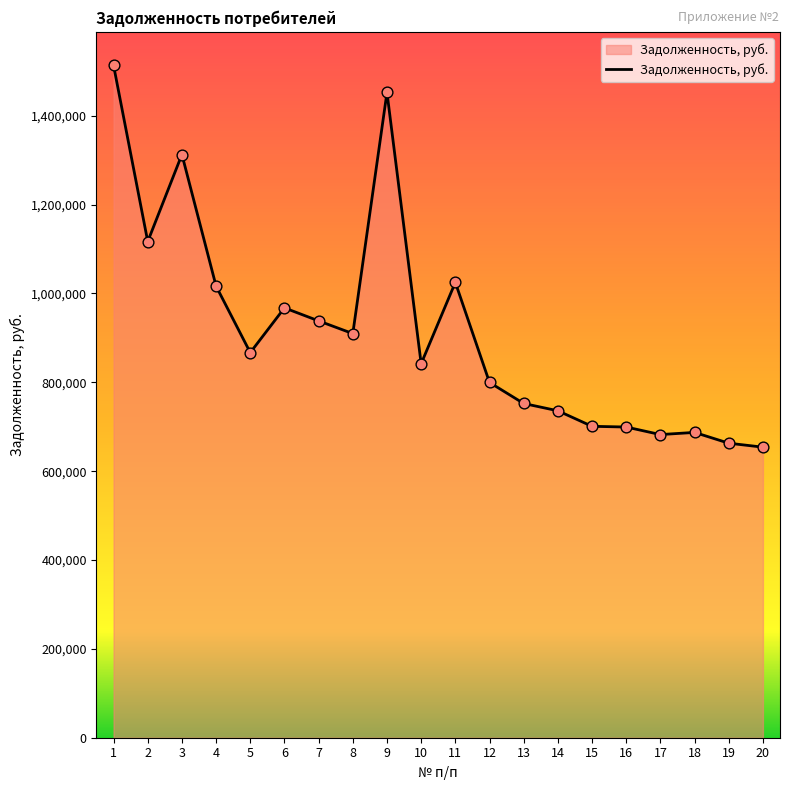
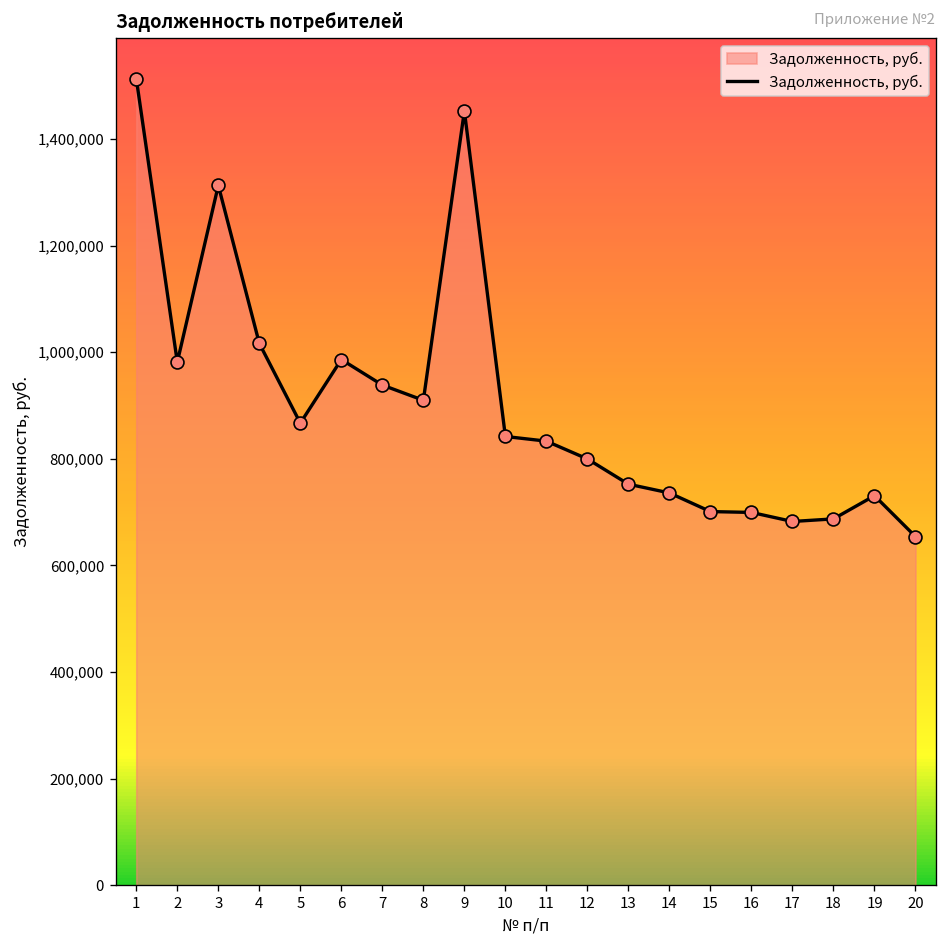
2: 1,120,000 -> 980,000
6: 970,000 -> 990,000
11: 1,020,000 -> 830,000
19: 660,000 -> 730,000
